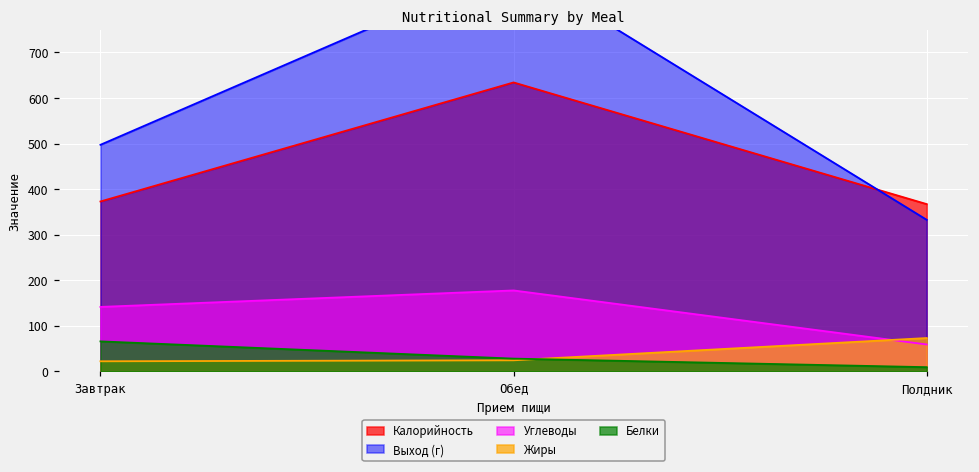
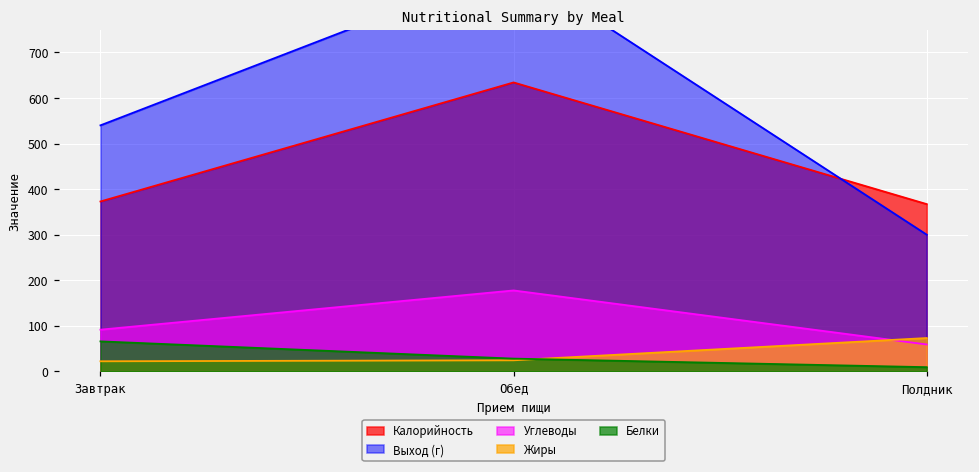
Выход (г), Завтрак: 500 -> 540
Углеводы, Завтрак: 140 -> 90
Выход (г), Полдник: 330 -> 300
